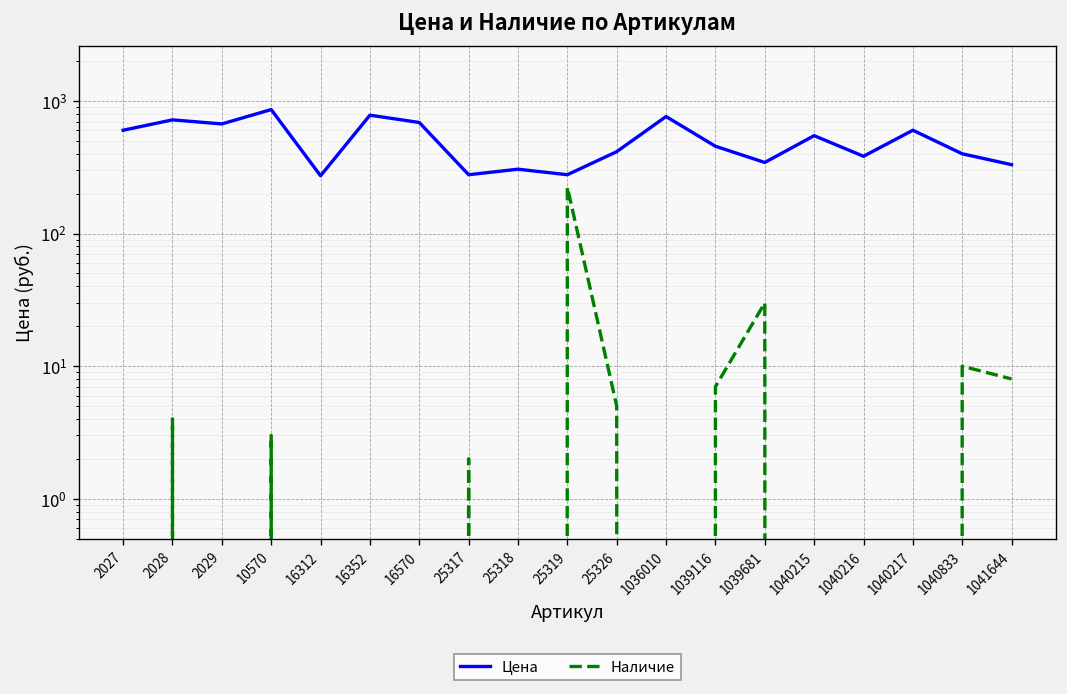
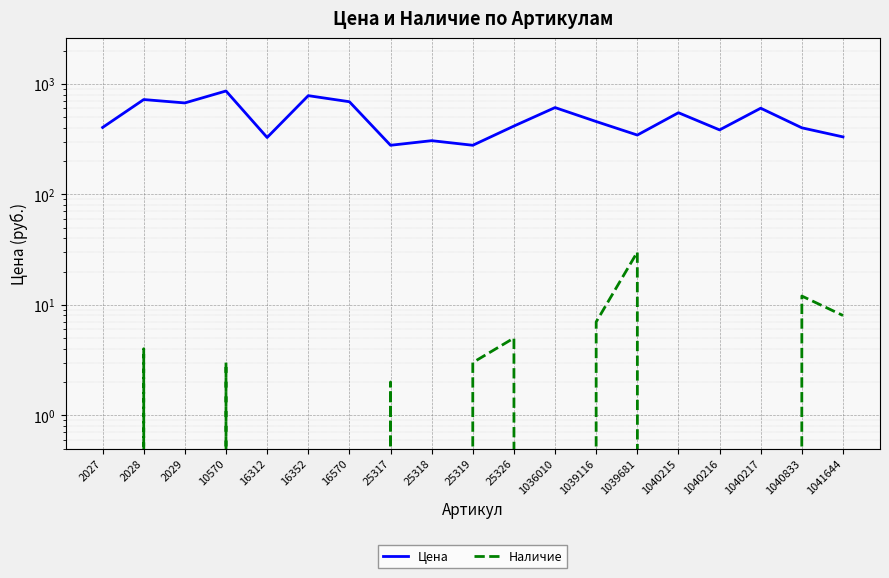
Цена, 2027: 600 -> 400
Цена, 16312: 270 -> 330
Наличие, 25319: 220 -> 3
Цена, 1036010: 800 -> 600
Наличие, 1040833: 10 -> 12
